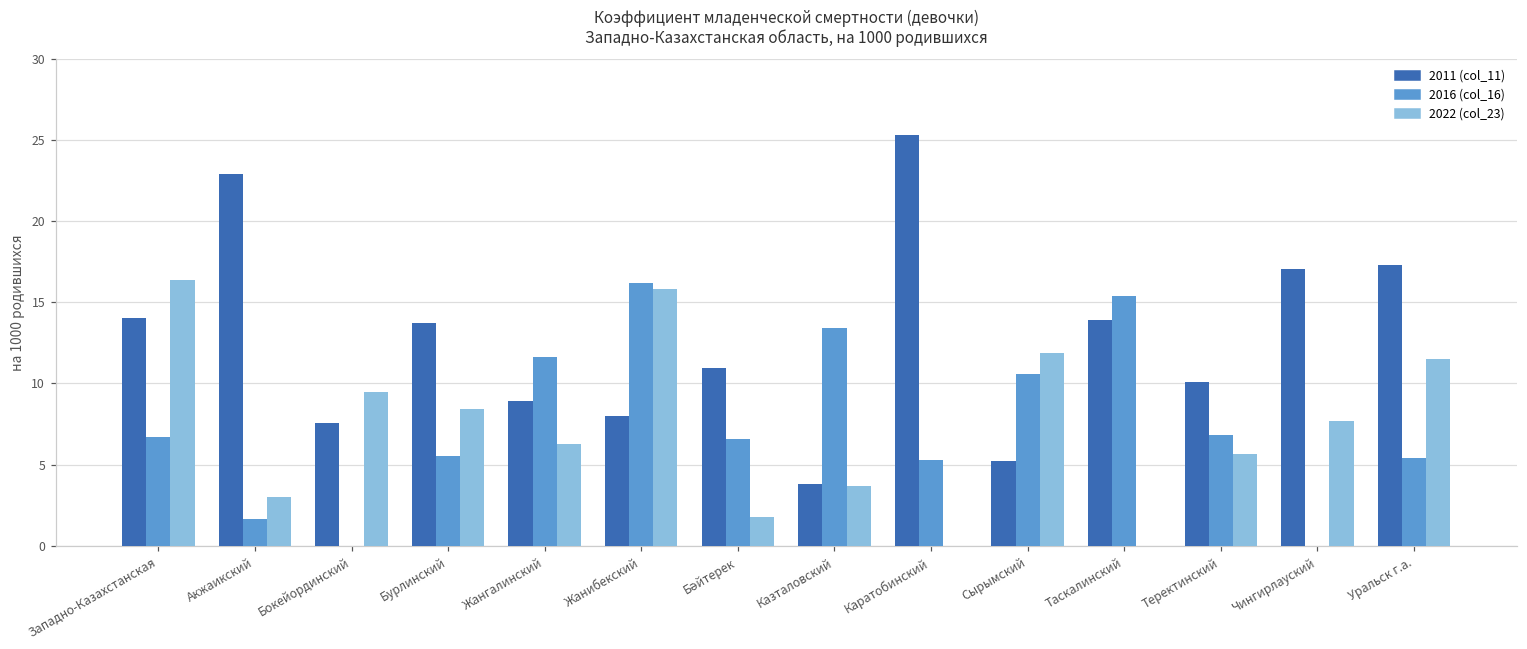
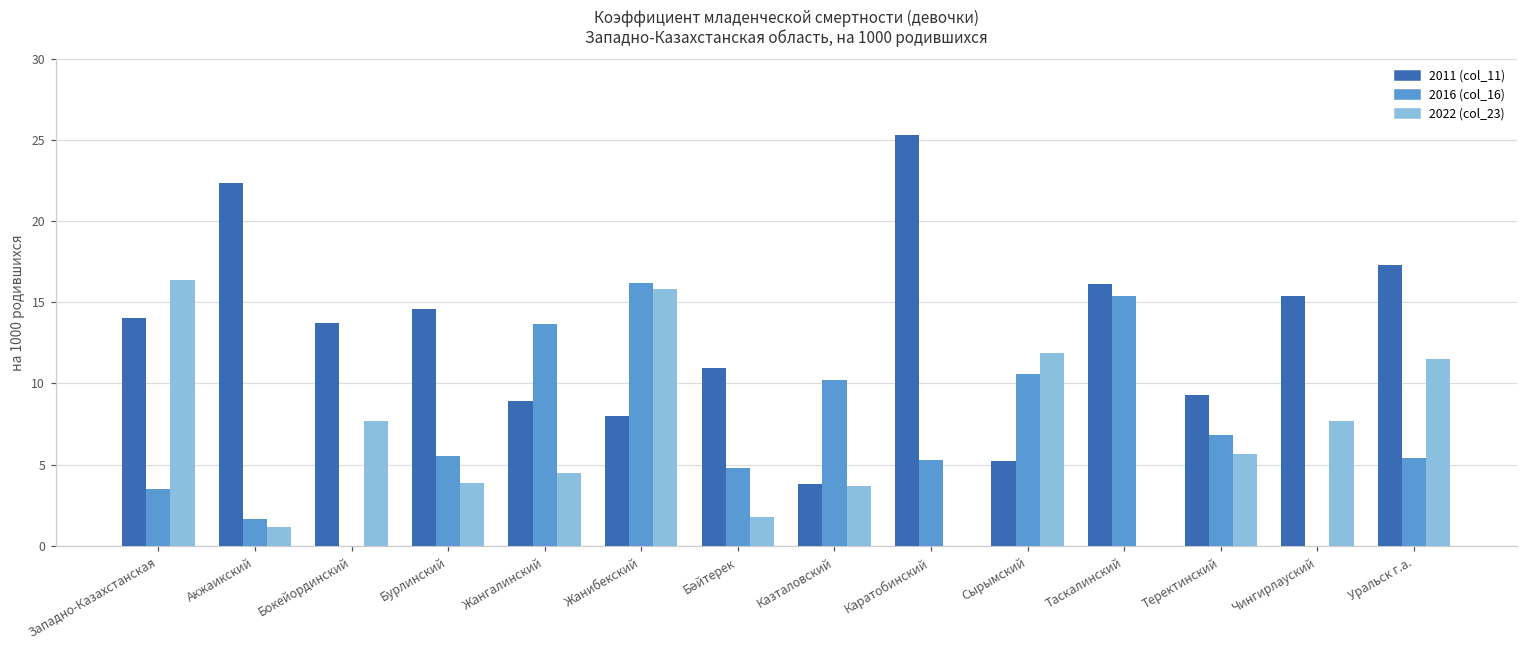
2016 (col_16), Западно-Казахстанская: 6.7 -> 3.5
2011 (col_11), Акжаикский: 22.9 -> 22.4
2022 (col_23), Акжаикский: 3.0 -> 1.2
2011 (col_11), Бокейординский: 7.6 -> 13.7
2022 (col_23), Бокейординский: 9.5 -> 7.7
2011 (col_11), Бурлинский: 13.8 -> 14.6
2022 (col_23), Бурлинский: 8.4 -> 3.9
2016 (col_16), Жангалинский: 11.7 -> 13.7
2022 (col_23), Жангалинский: 6.3 -> 4.5
2016 (col_16), Бәйтерек: 6.6 -> 4.8
2016 (col_16), Казталовский: 13.4 -> 10.2
2011 (col_11), Таскалинский: 13.9 -> 16.2
2011 (col_11), Теректинский: 10.1 -> 9.3
2011 (col_11), Чингирлауский: 17.0 -> 15.4
